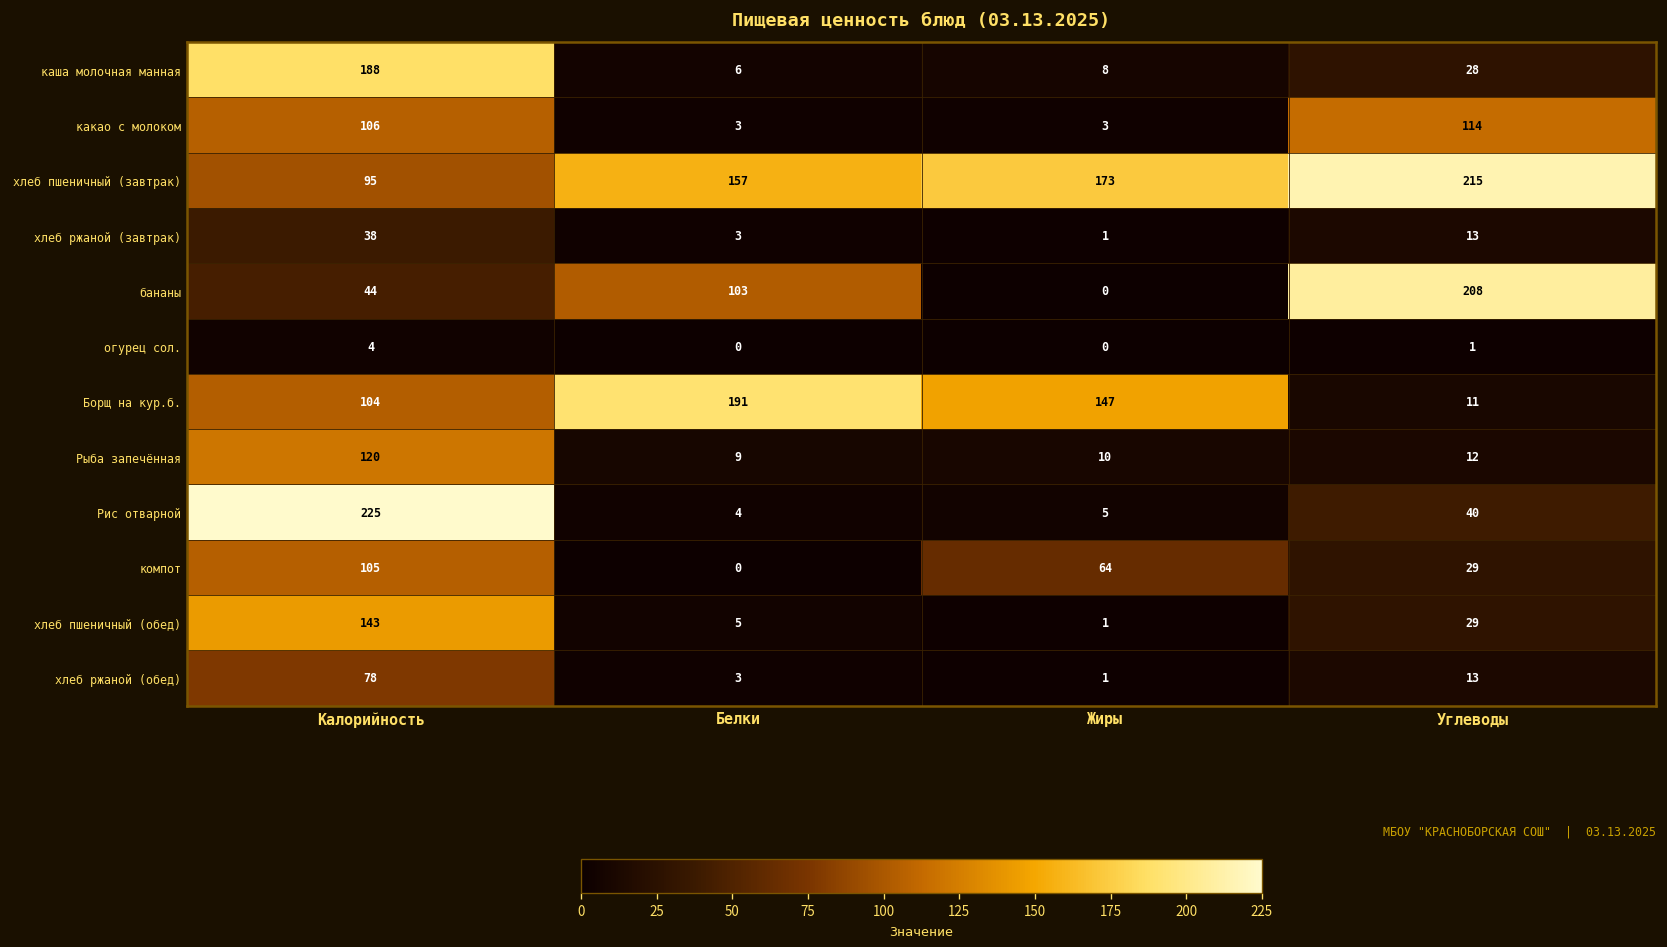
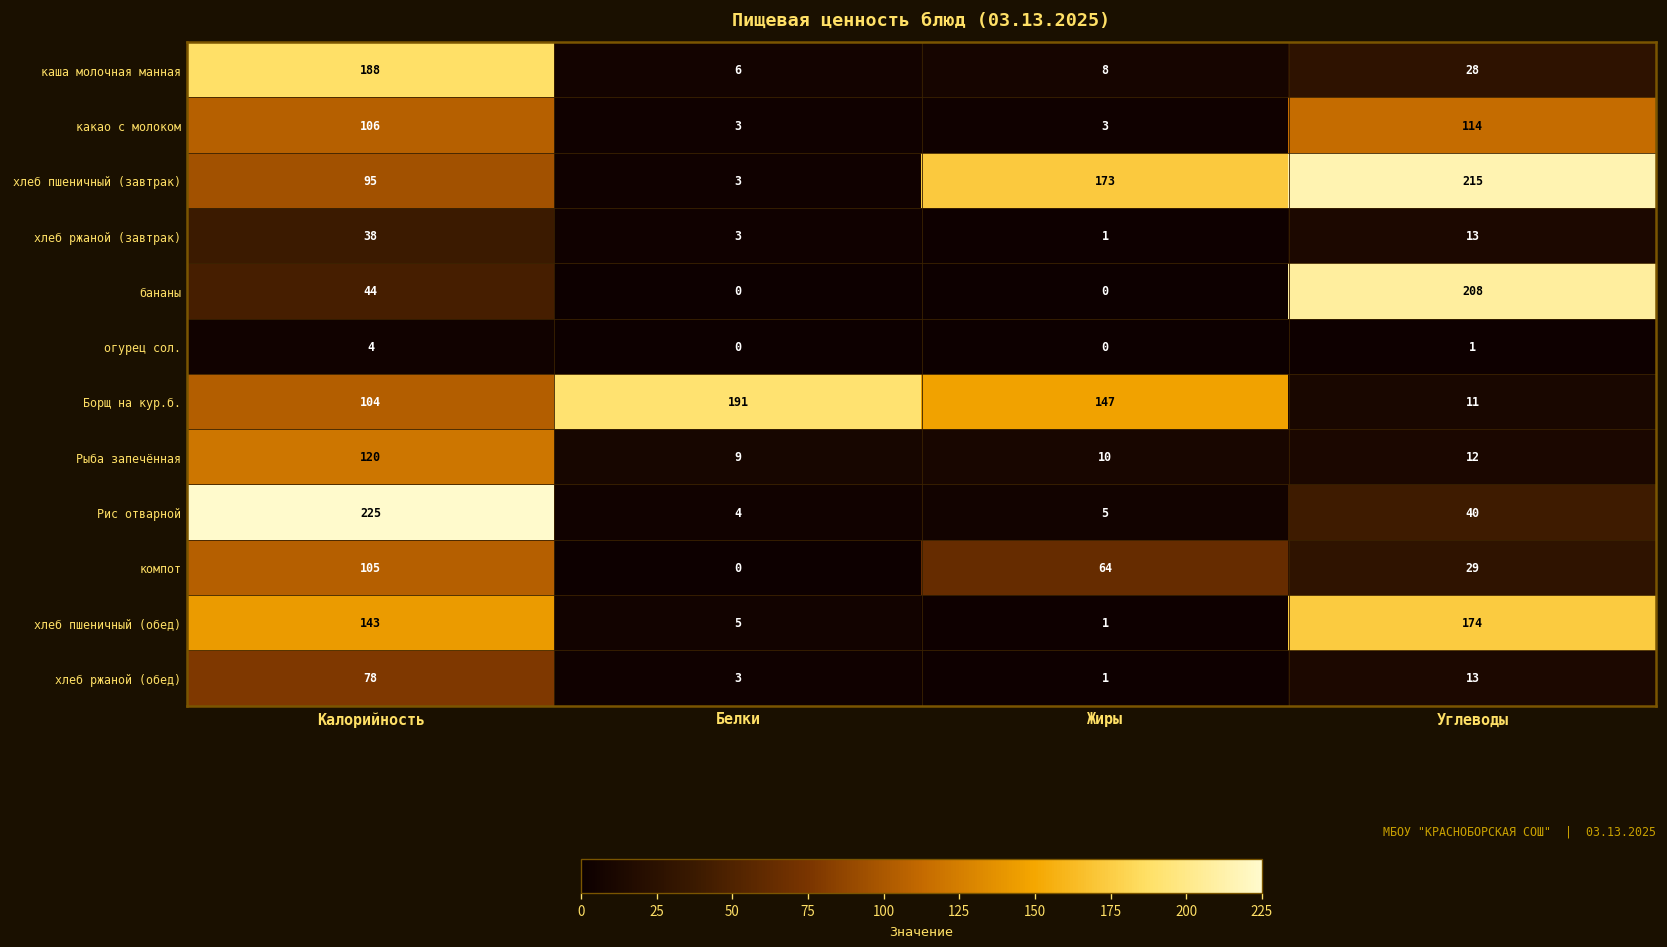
хлеб пшеничный (завтрак), Белки: 157 -> 3
бананы, Белки: 103 -> 0
хлеб пшеничный (обед), Углеводы: 29 -> 174
